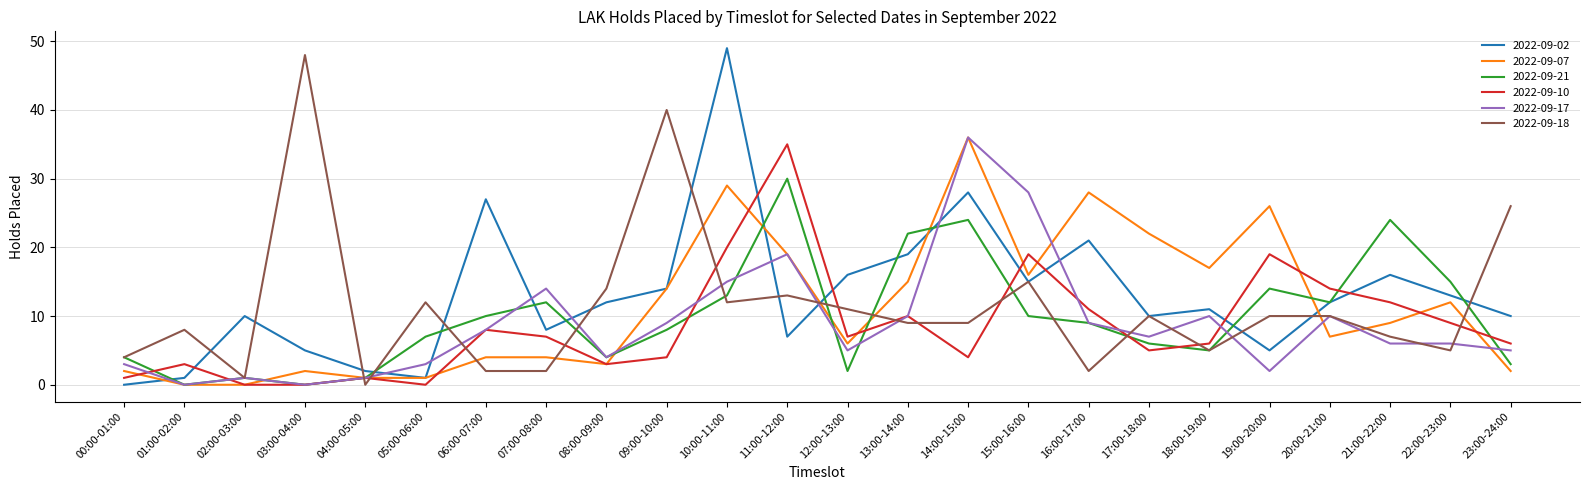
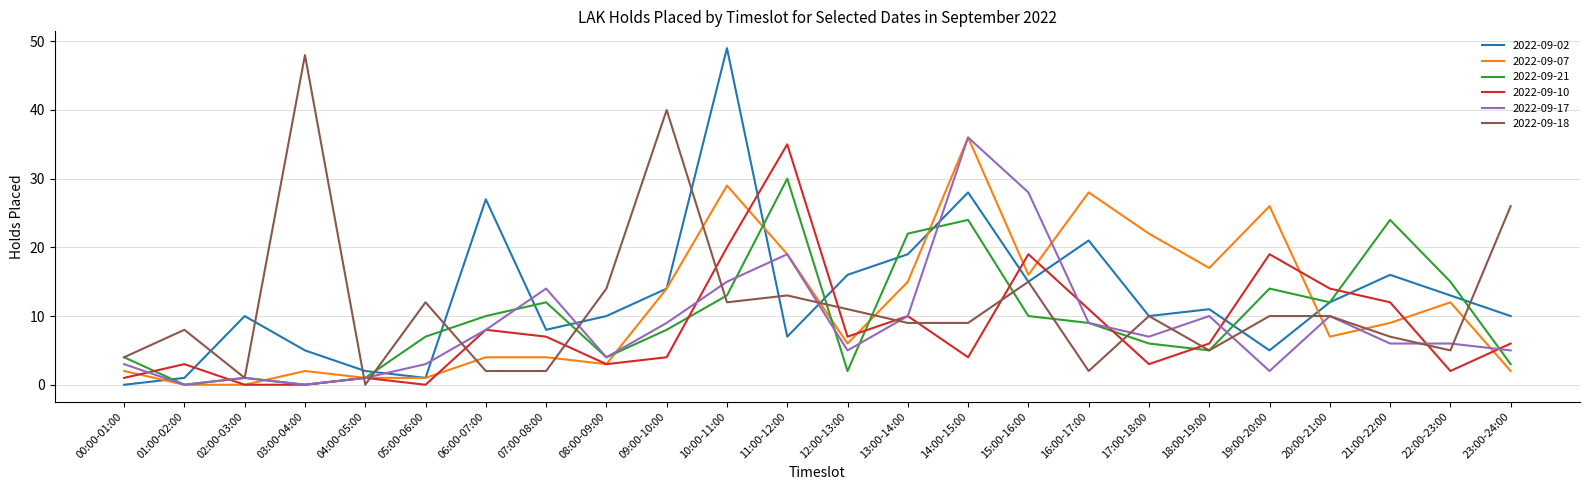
2022-09-02, 08:00-09:00: 12 -> 10
2022-09-10, 17:00-18:00: 5 -> 3
2022-09-10, 22:00-23:00: 9 -> 2
